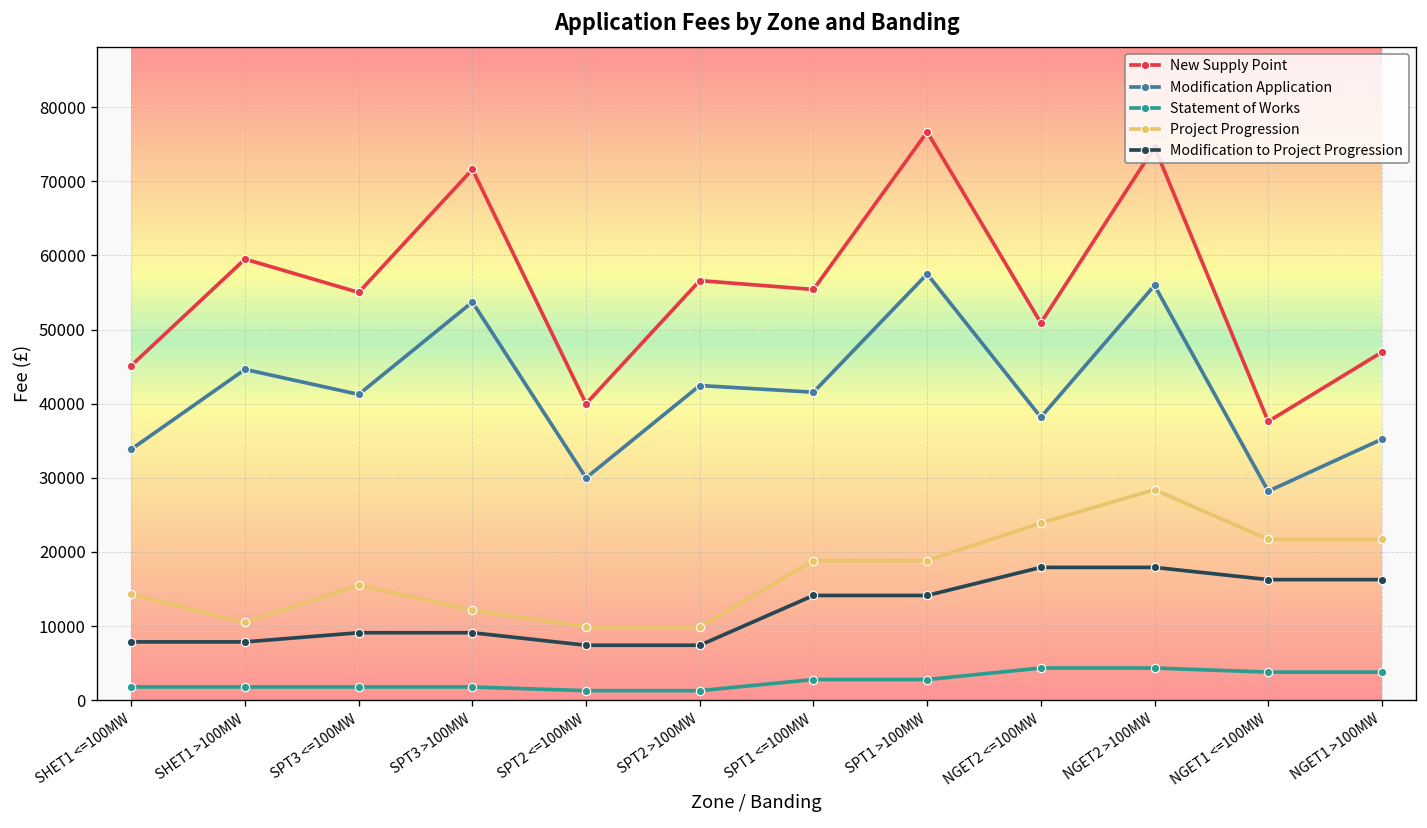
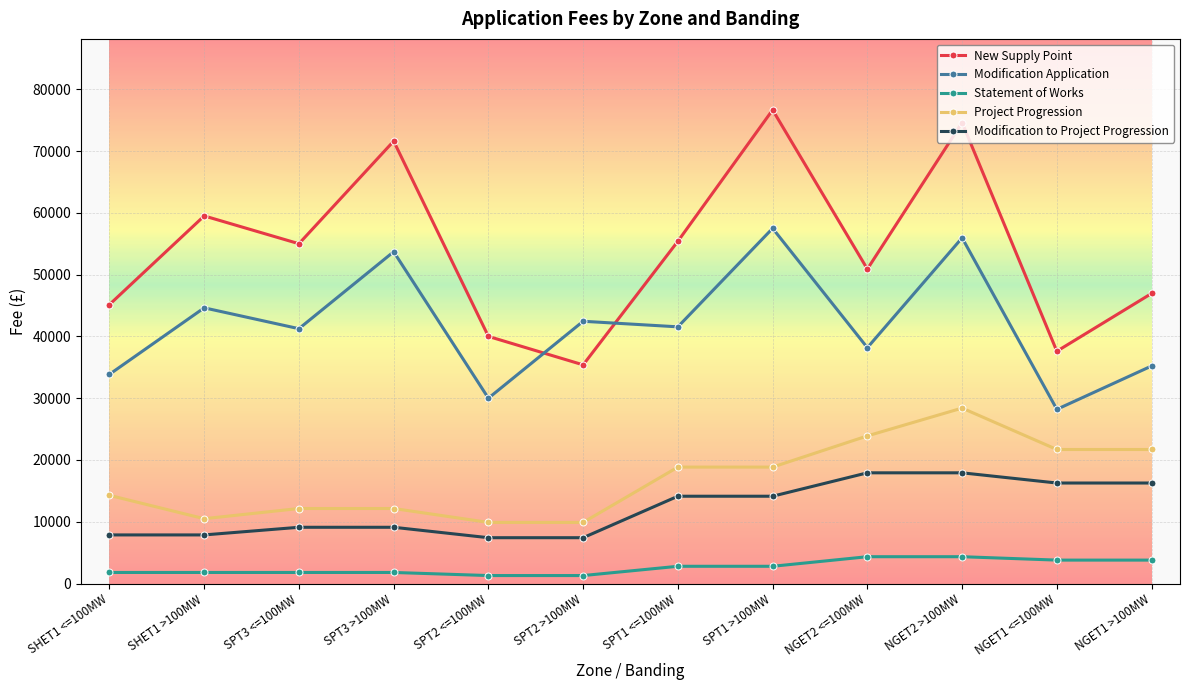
Project Progression, SPT3 <=100MW: 16000 -> 12000
New Supply Point, SPT2 >100MW: 57000 -> 35000
